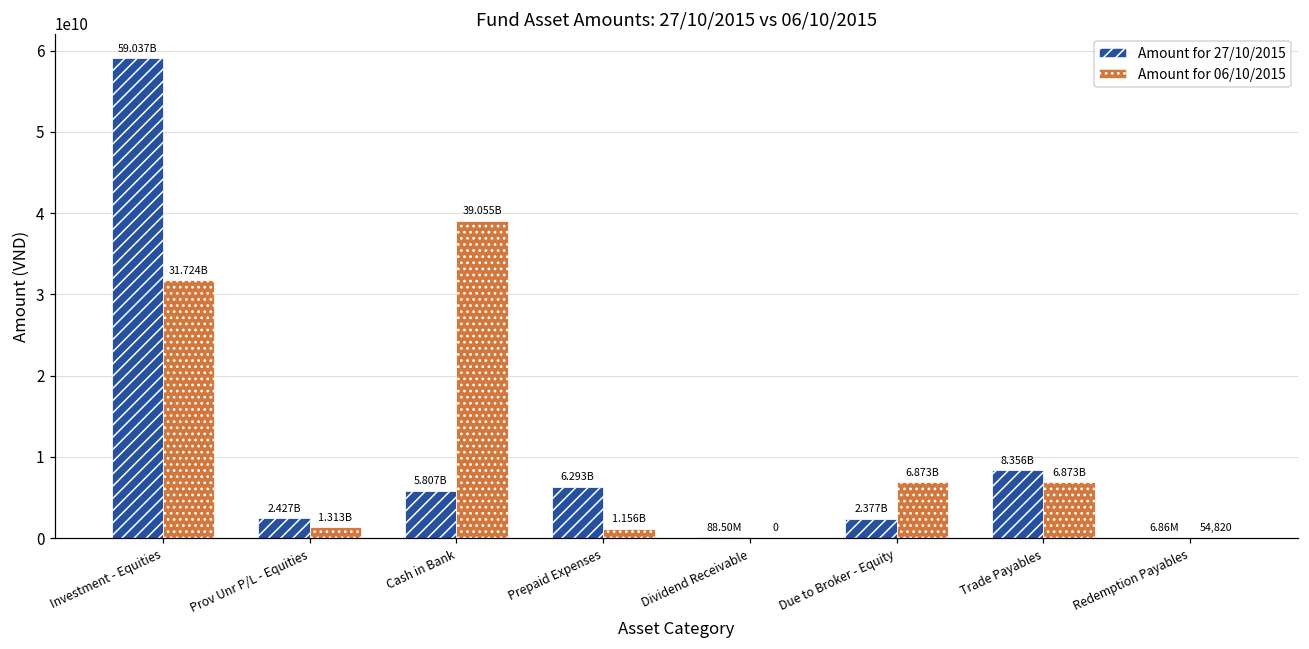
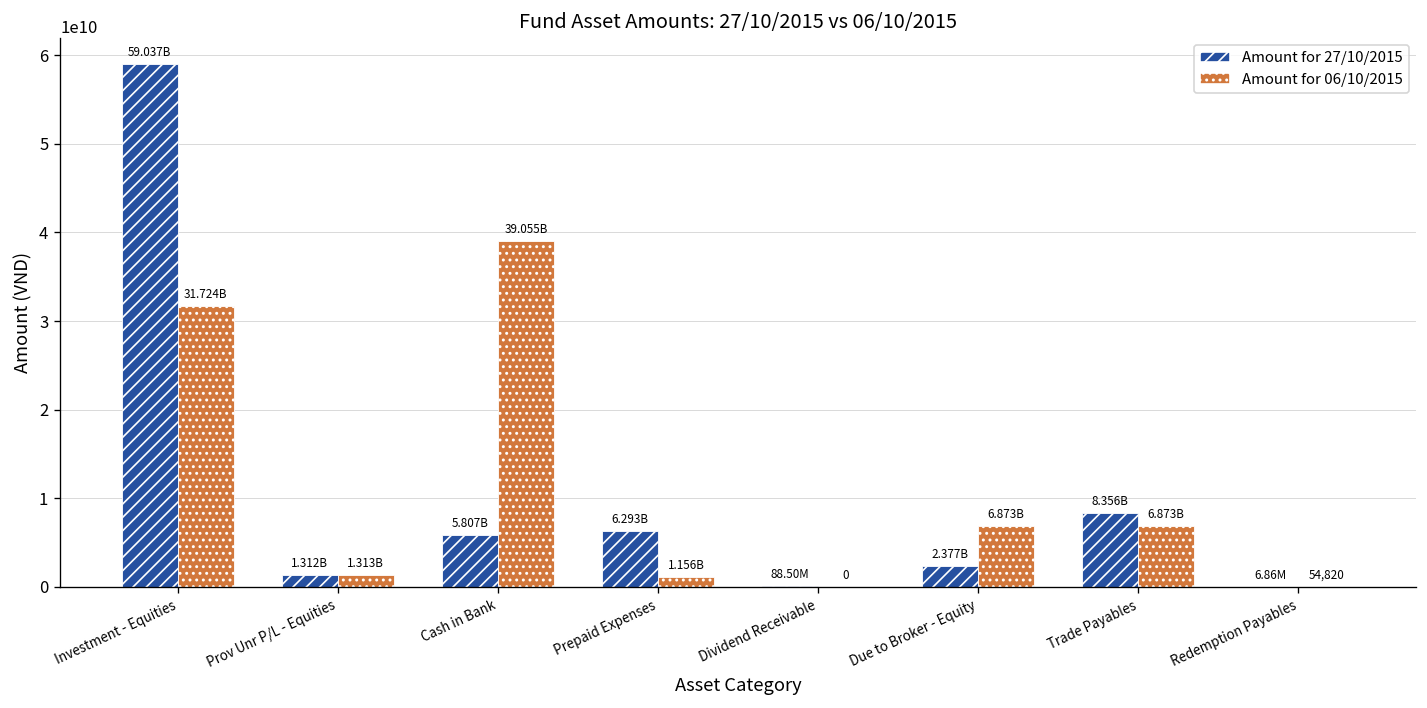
Amount for 27/10/2015, Prov Unr P/L - Equities: 2.427B -> 1.312B
